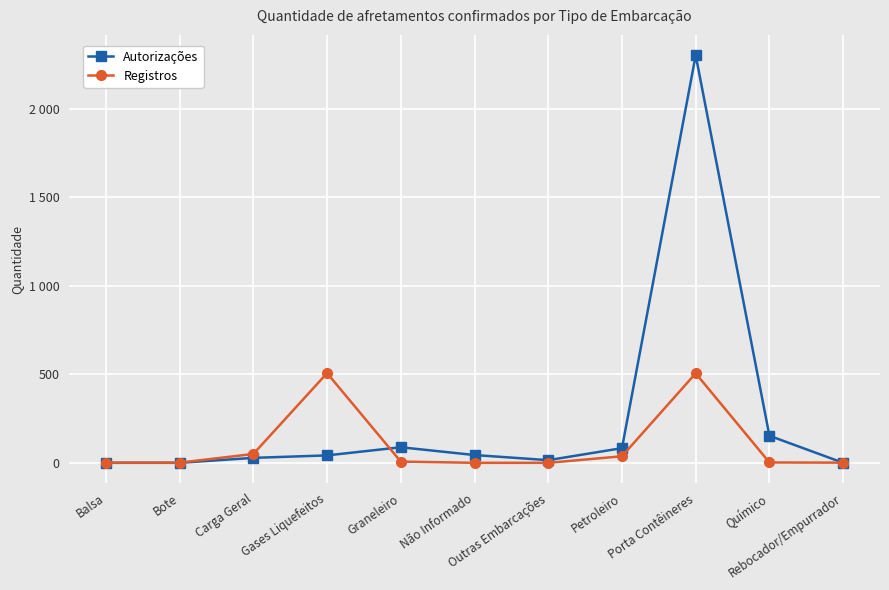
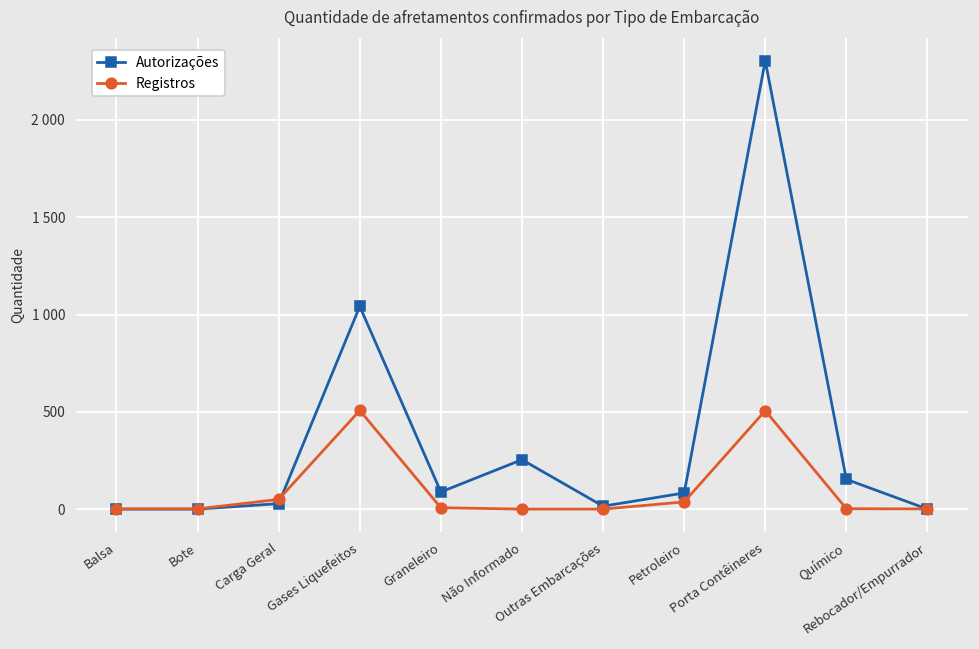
Autorizações, Gases Liquefeitos: 40 -> 1040
Autorizações, Não Informado: 40 -> 250
